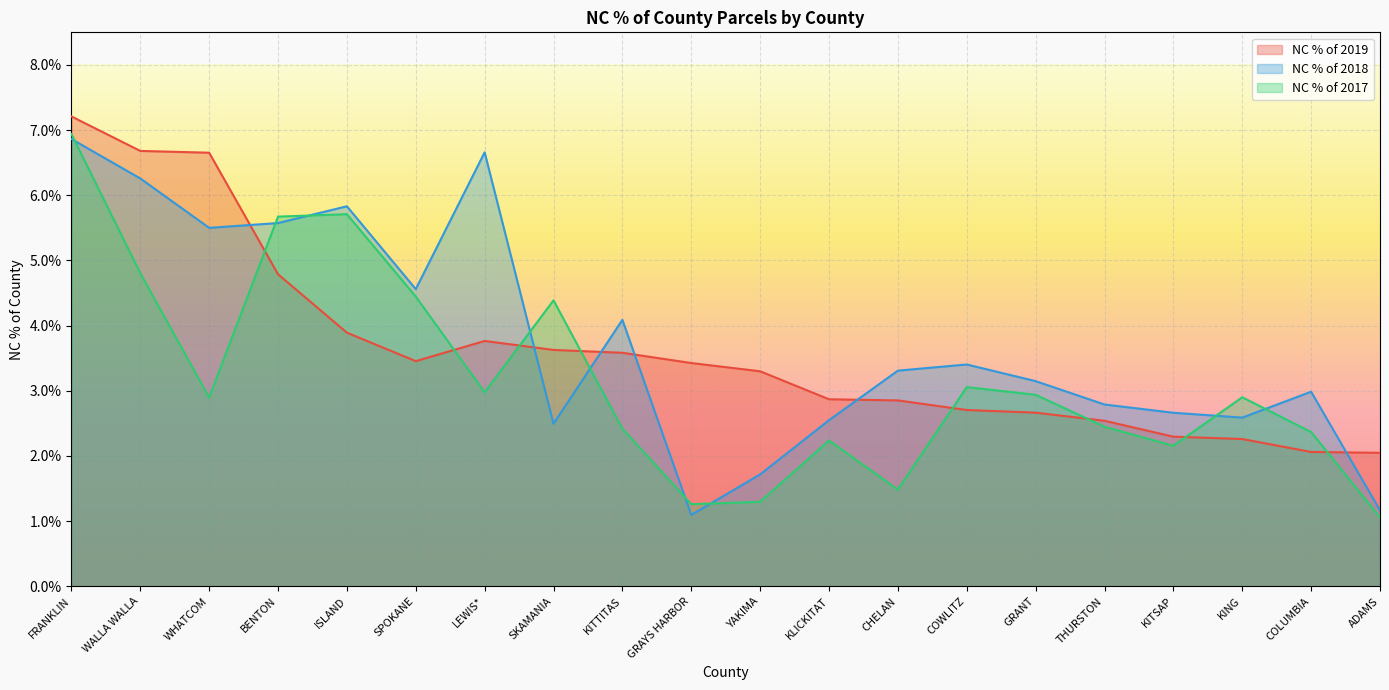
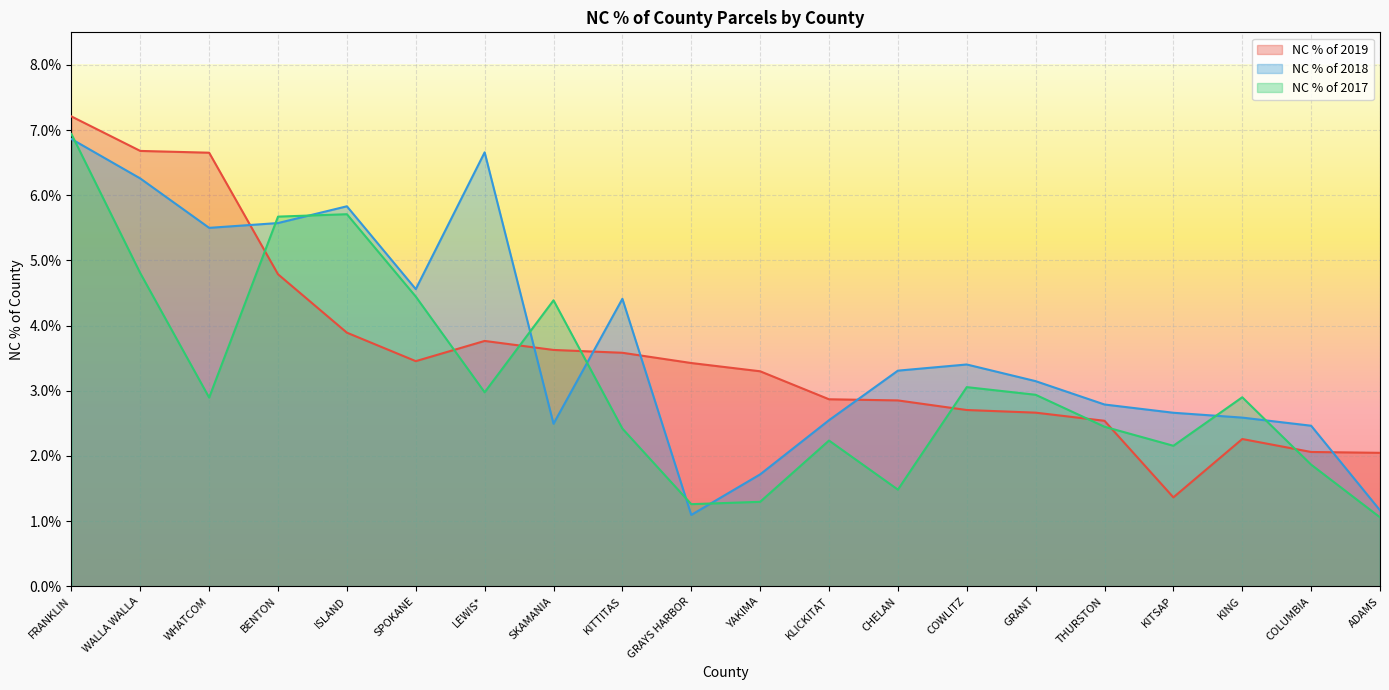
NC % of 2018, KITTITAS: 4.1% -> 4.4%
NC % of 2019, KITSAP: 2.3% -> 1.4%
NC % of 2018, COLUMBIA: 3.0% -> 2.5%
NC % of 2017, COLUMBIA: 2.4% -> 1.9%
